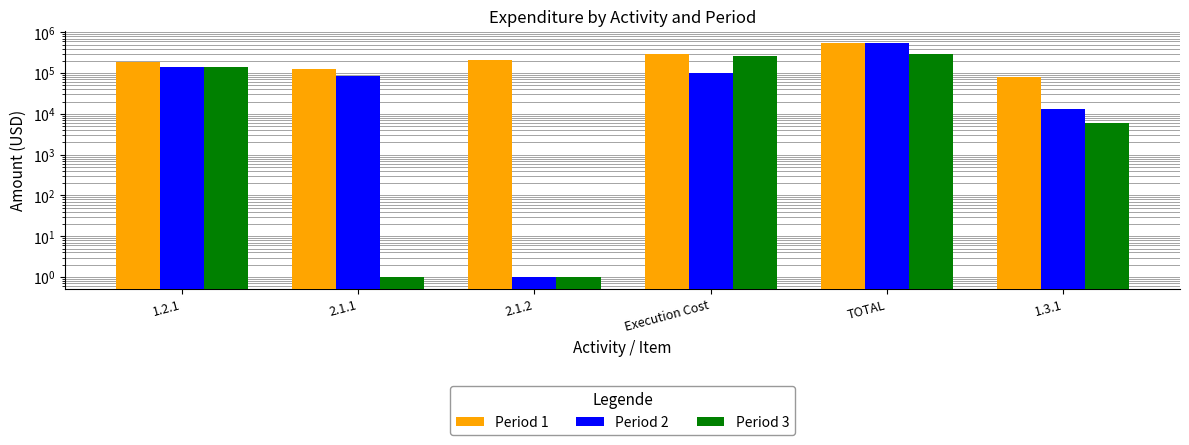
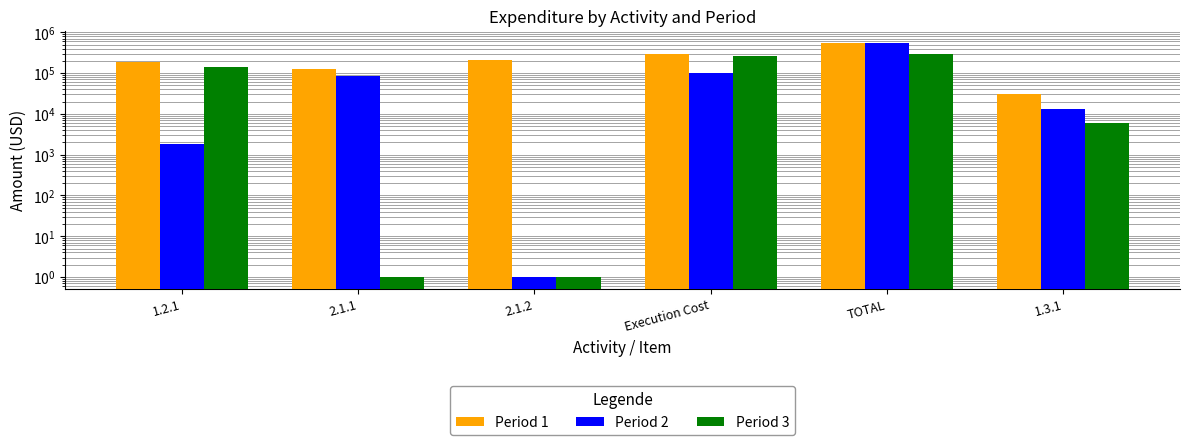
Period 2, 1.2.1: 140000 -> 2000
Period 1, 1.3.1: 80000 -> 30000
